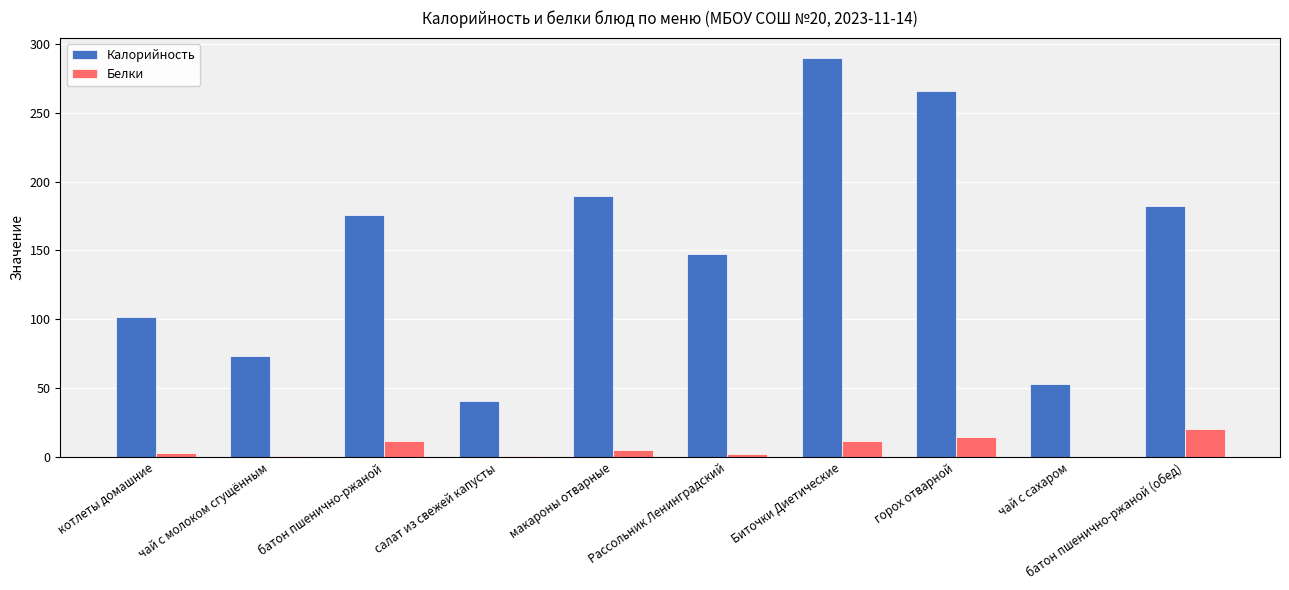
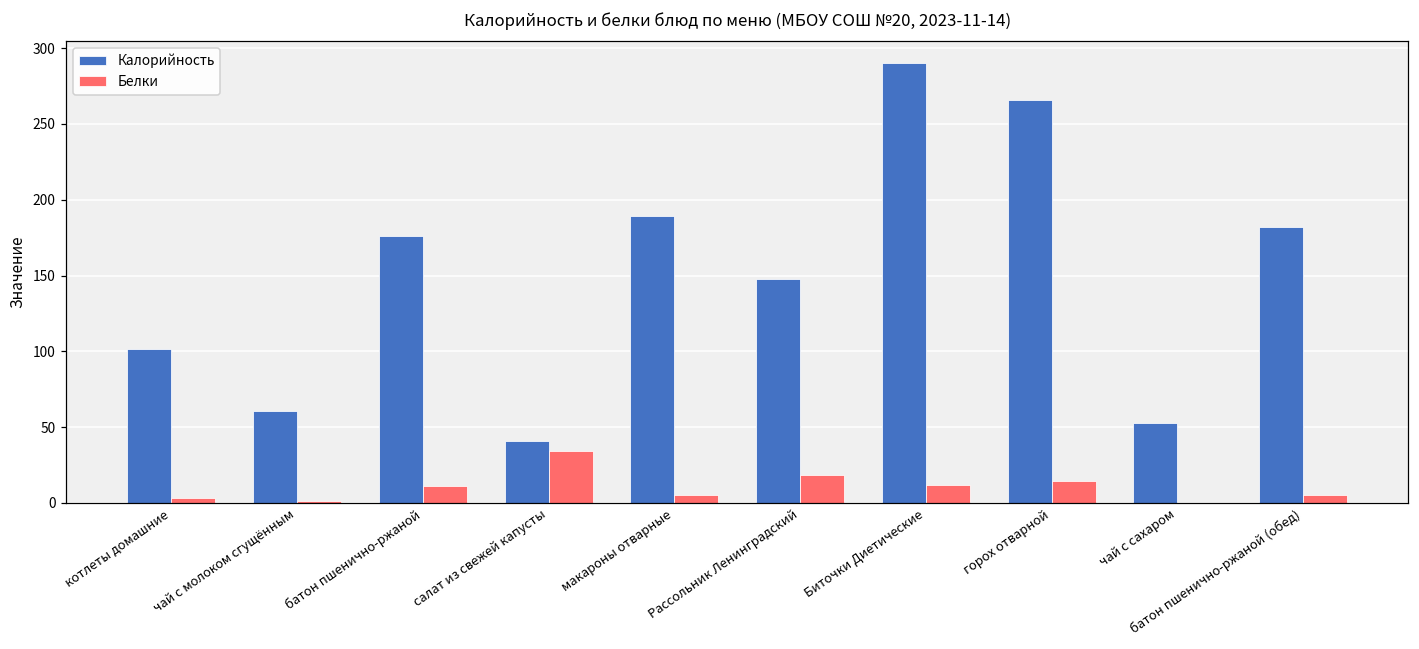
Калорийность, чай с молоком сгущённым: 73 -> 61
Белки, салат из свежей капусты: 1 -> 34
Белки, Рассольник Ленинградский: 2 -> 18
Белки, батон пшенично-ржаной (обед): 20 -> 5
